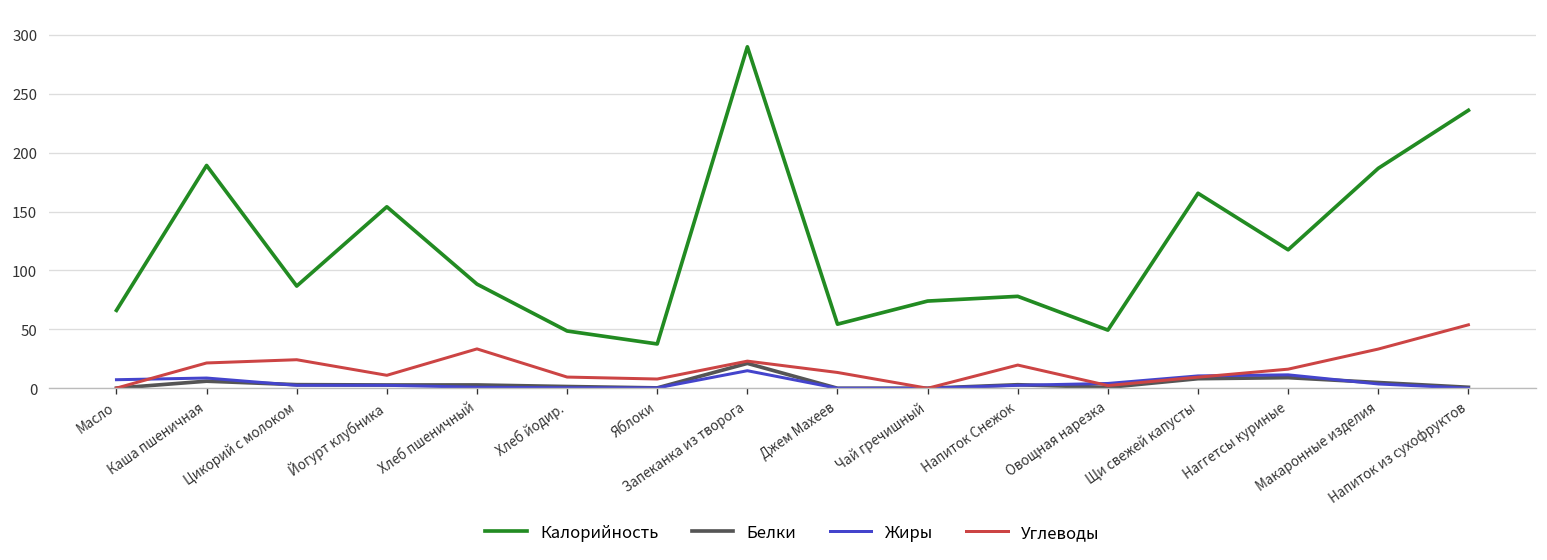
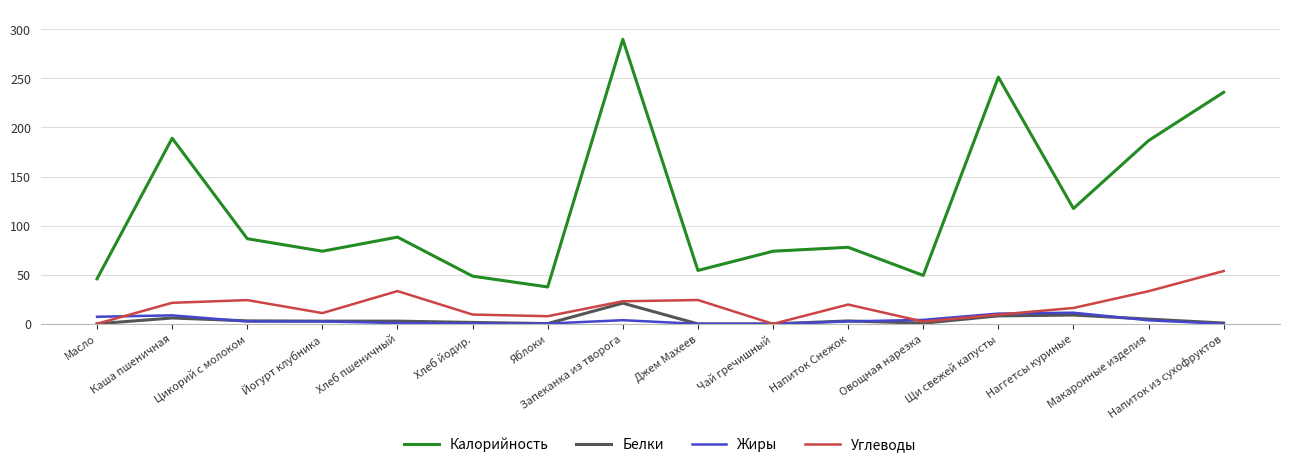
Калорийность, Масло: 70 -> 50
Калорийность, Йогурт клубника: 150 -> 70
Жиры, Запеканка из творога: 10 -> 0
Углеводы, Джем Махеев: 10 -> 20
Калорийность, Щи свежей капусты: 170 -> 250
